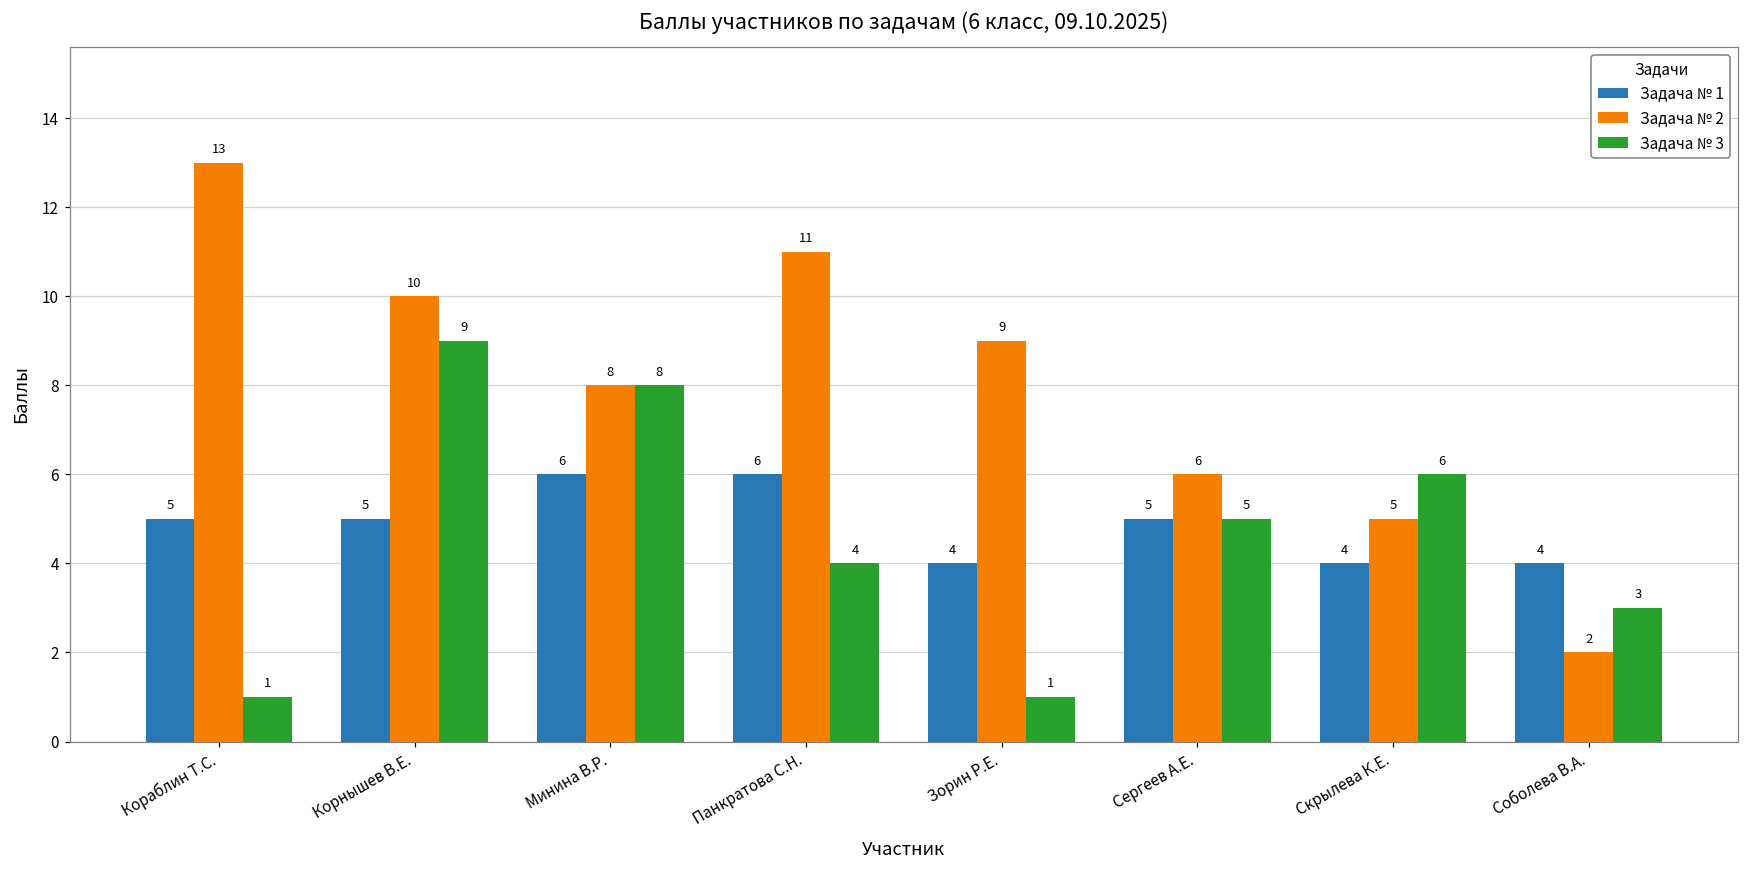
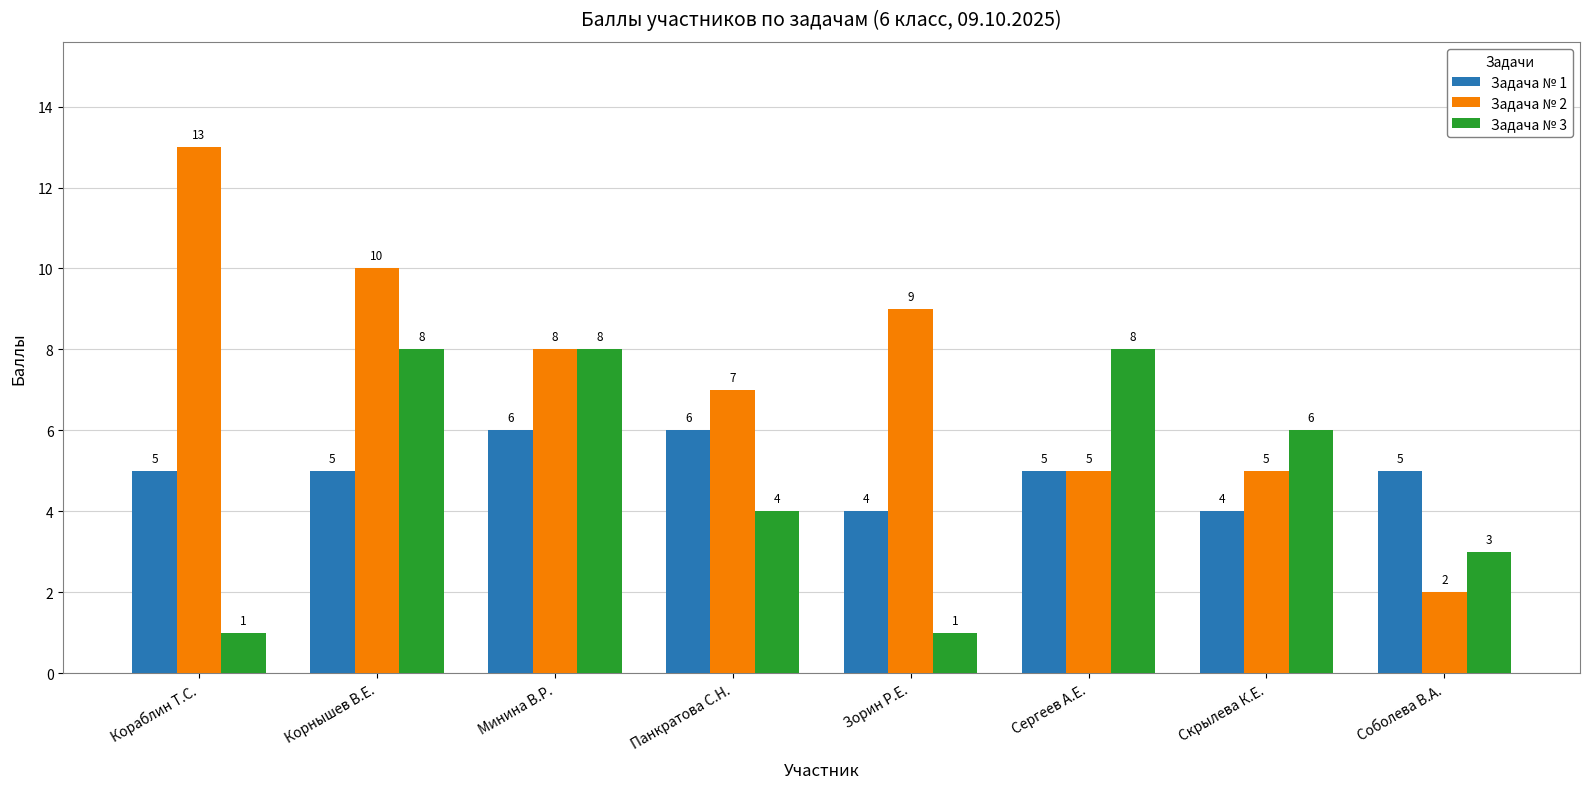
Задача № 3, Корнышев В.Е.: 9 -> 8
Задача № 2, Панкратова С.Н.: 11 -> 7
Задача № 2, Сергеев А.Е.: 6 -> 5
Задача № 3, Сергеев А.Е.: 5 -> 8
Задача № 1, Соболева В.А.: 4 -> 5
